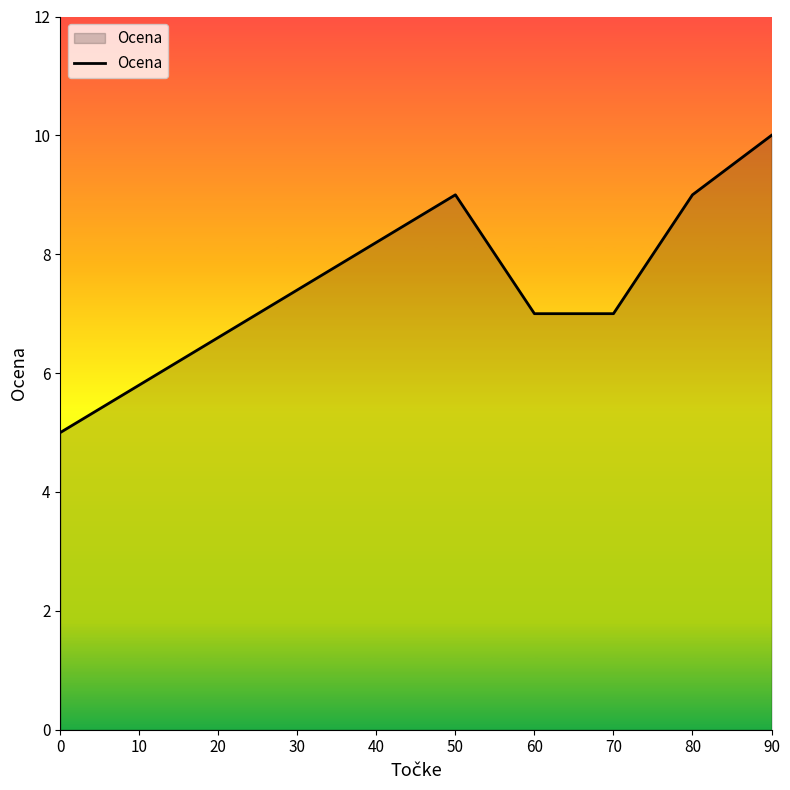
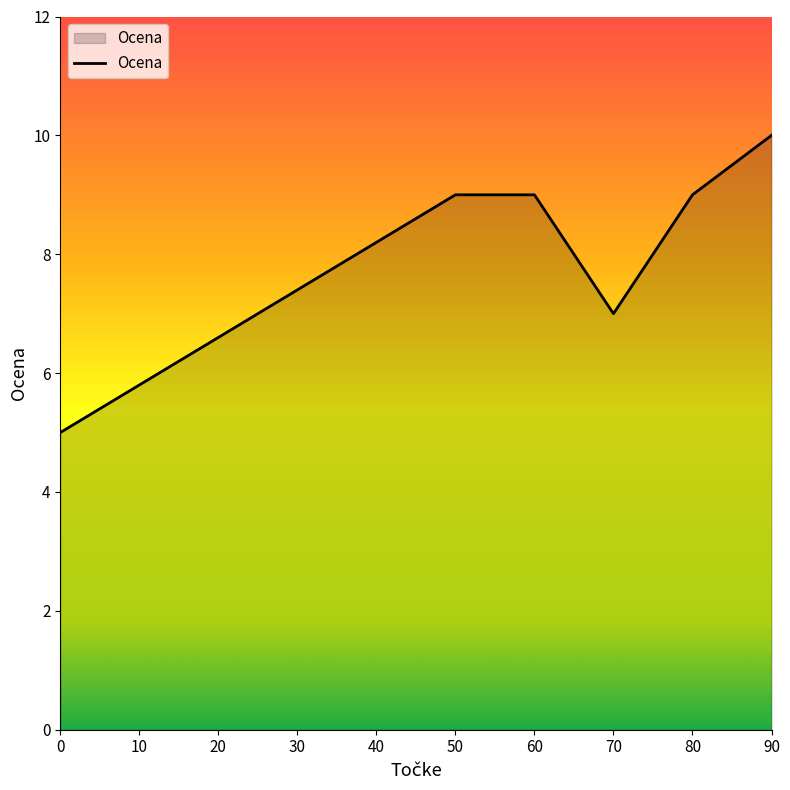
60: 7 -> 9
